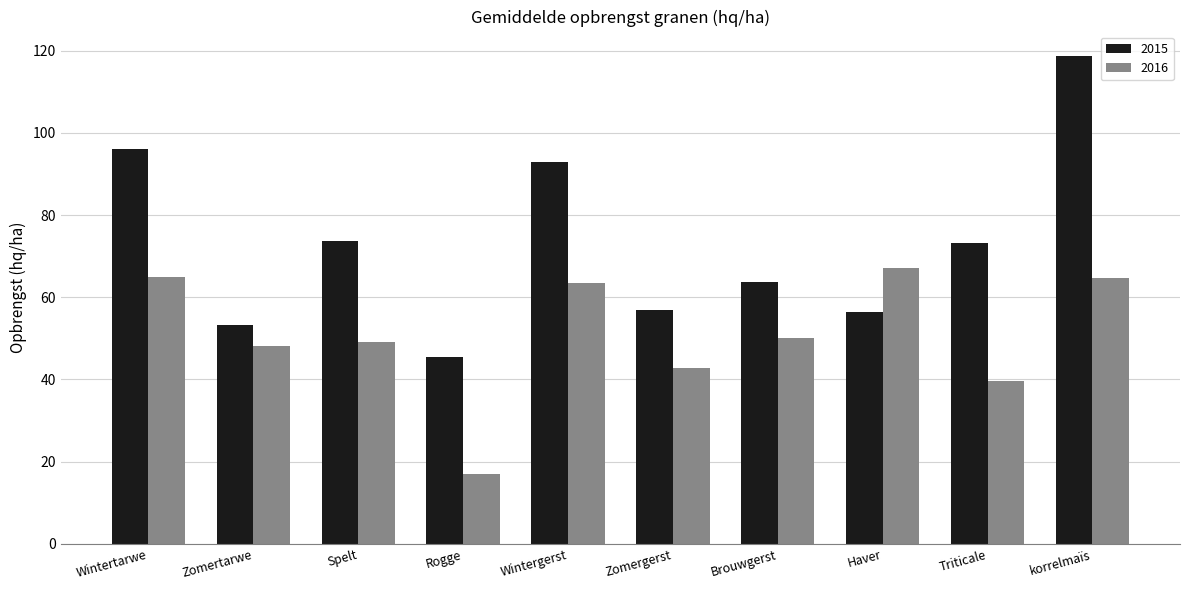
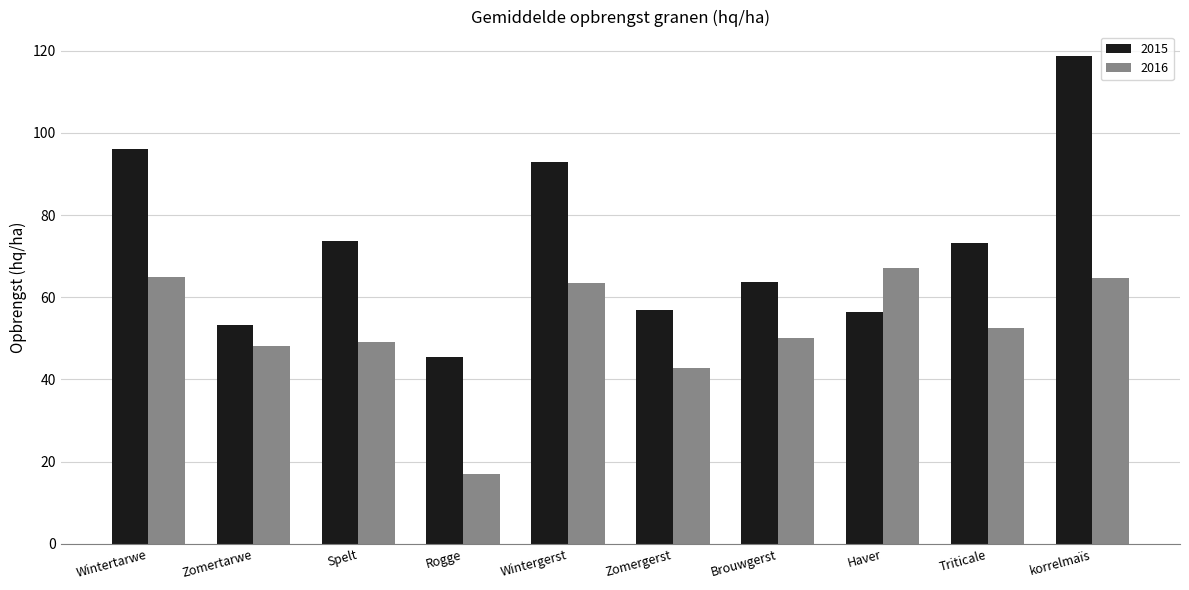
2016, Triticale: 40 -> 53
